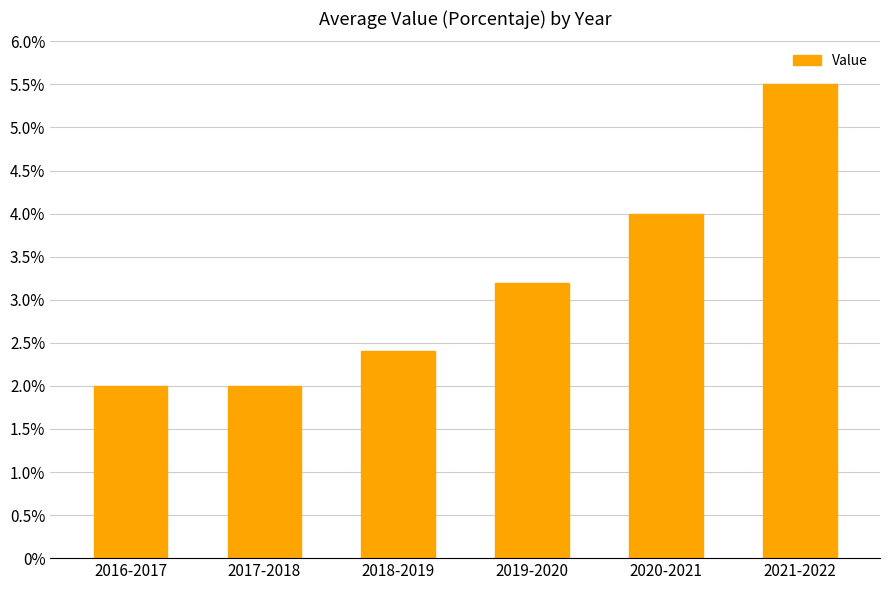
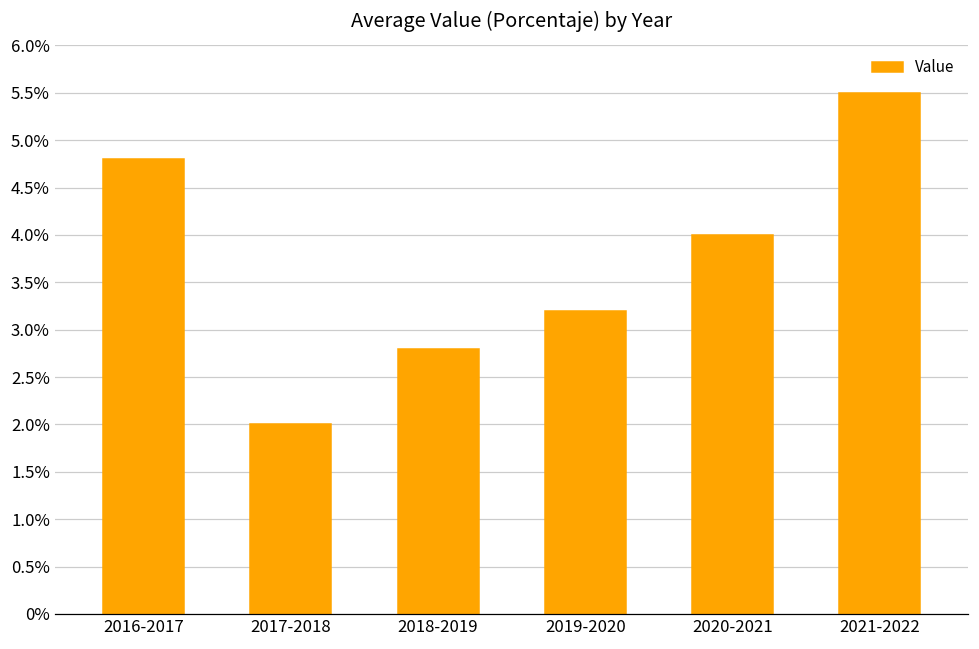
2016-2017: 2.0% -> 4.8%
2018-2019: 2.4% -> 2.8%
